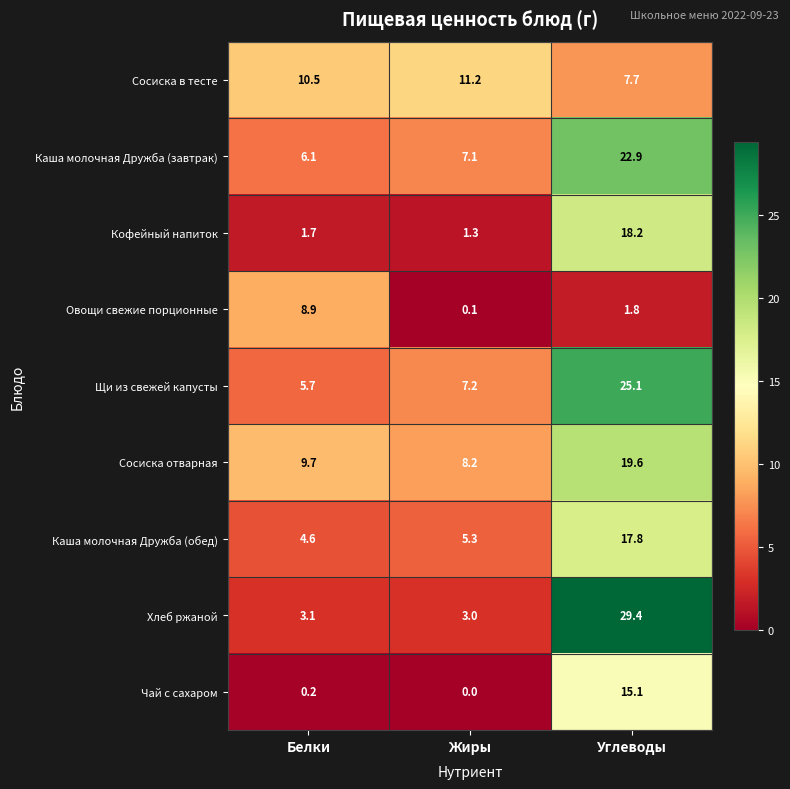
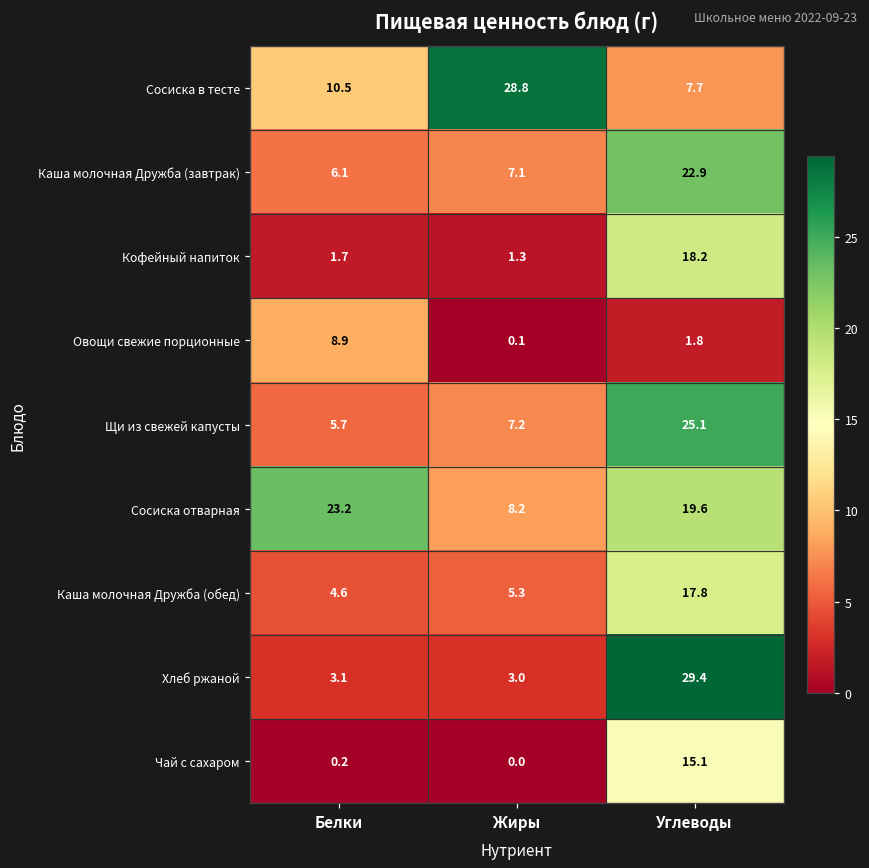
Сосиска в тесте, Жиры: 11.2 -> 28.8
Сосиска отварная, Белки: 9.7 -> 23.2
